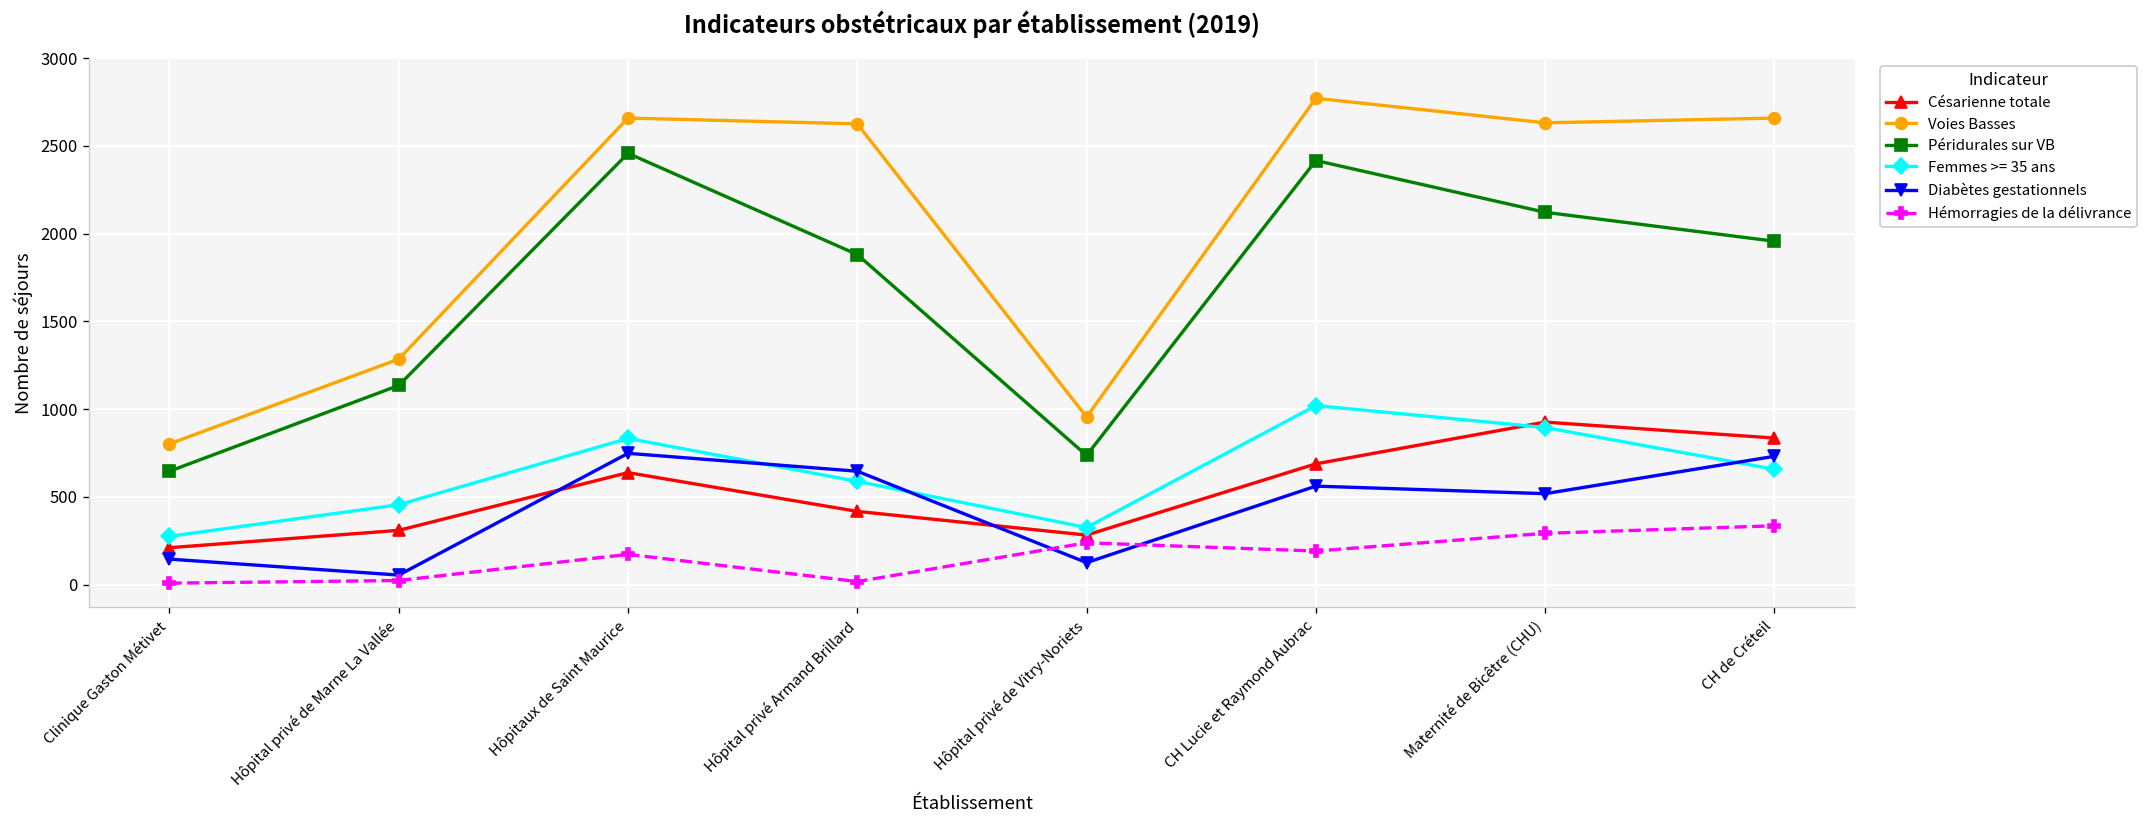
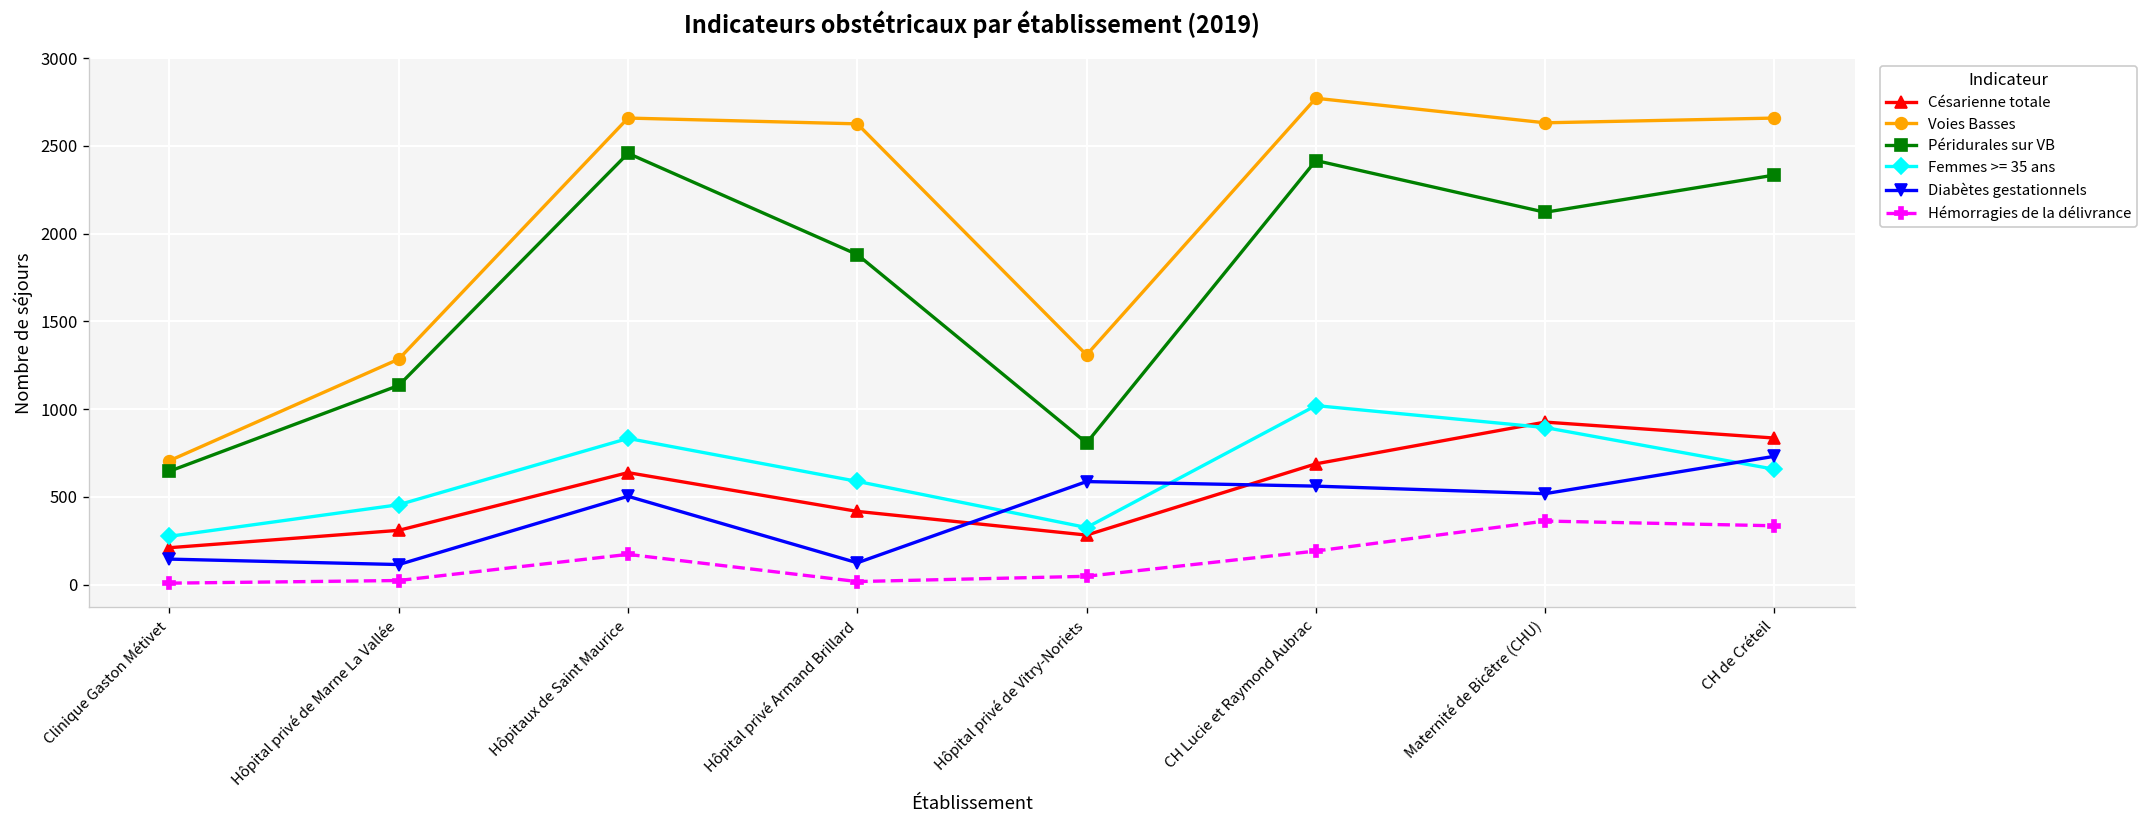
Voies Basses, Clinique Gaston Métivet: 800 -> 710
Diabètes gestationnels, Hôpital privé de Marne La Vallée: 50 -> 110
Diabètes gestationnels, Hôpitaux de Saint Maurice: 750 -> 500
Diabètes gestationnels, Hôpital privé Armand Brillard: 650 -> 120
Voies Basses, Hôpital privé de Vitry-Noriets: 960 -> 1310
Péridurales sur VB, Hôpital privé de Vitry-Noriets: 740 -> 810
Diabètes gestationnels, Hôpital privé de Vitry-Noriets: 130 -> 590
Hémorragies de la délivrance, Hôpital privé de Vitry-Noriets: 240 -> 50
Hémorragies de la délivrance, Maternité de Bicêtre (CHU): 290 -> 360
Péridurales sur VB, CH de Créteil: 1960 -> 2330
